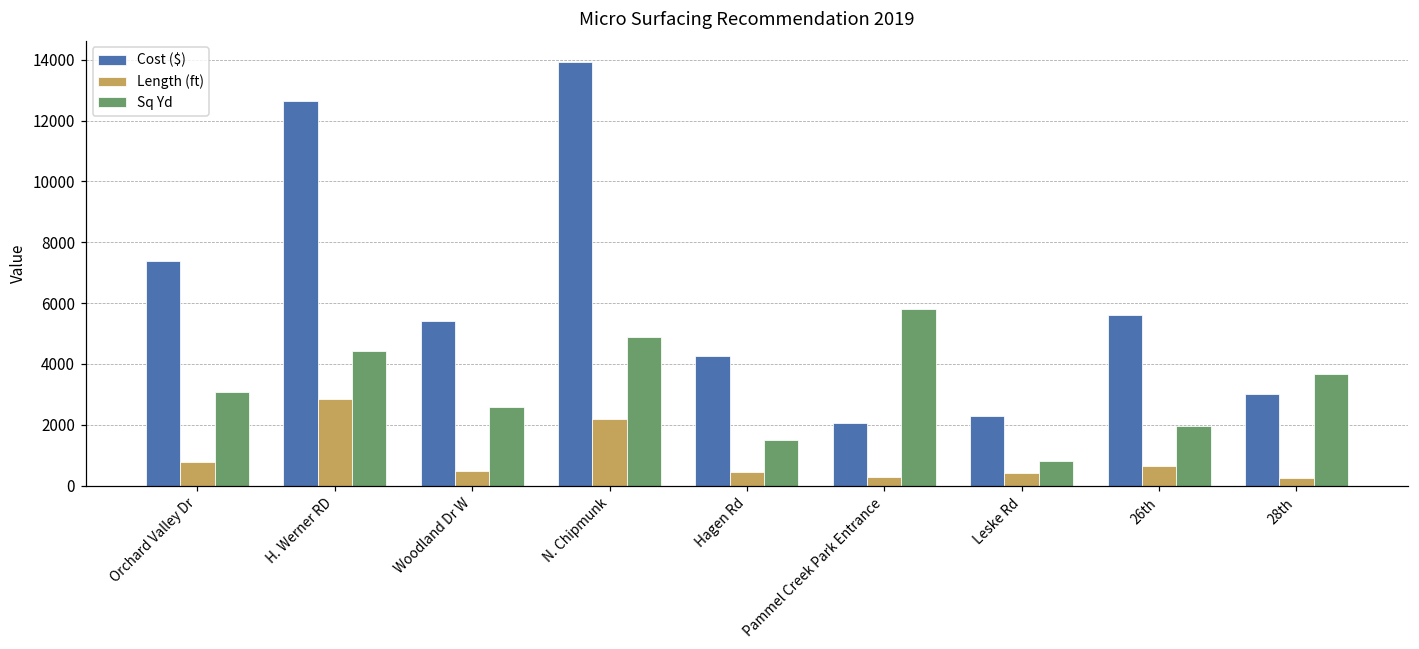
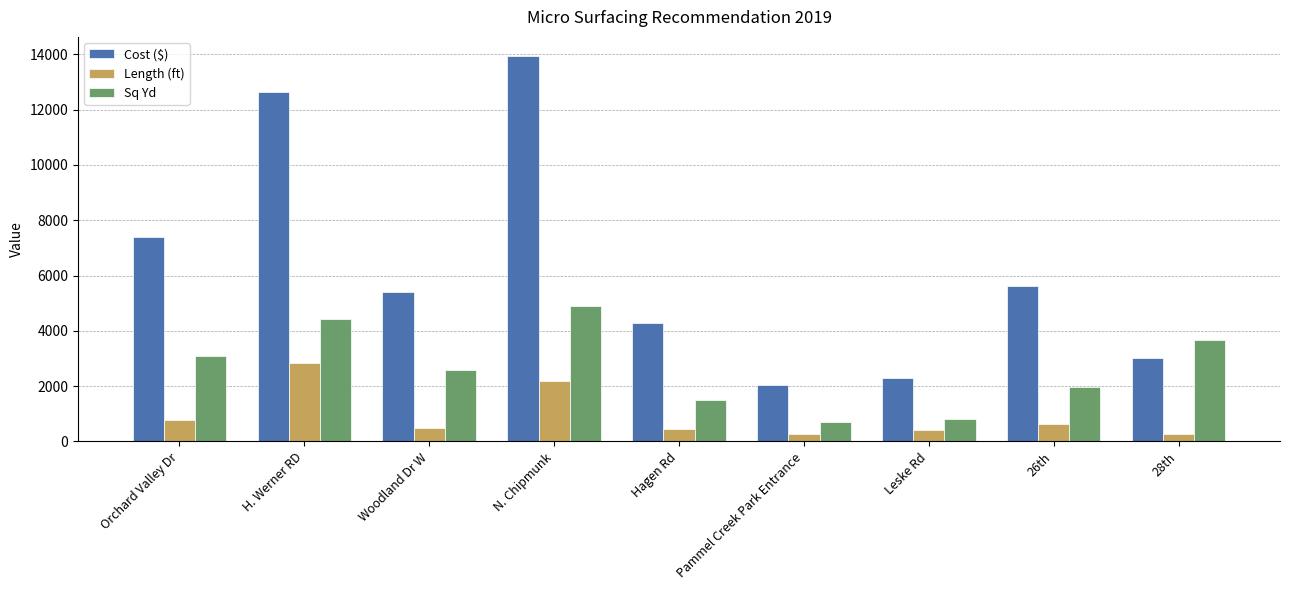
Sq Yd, Pammel Creek Park Entrance: 5800 -> 700
